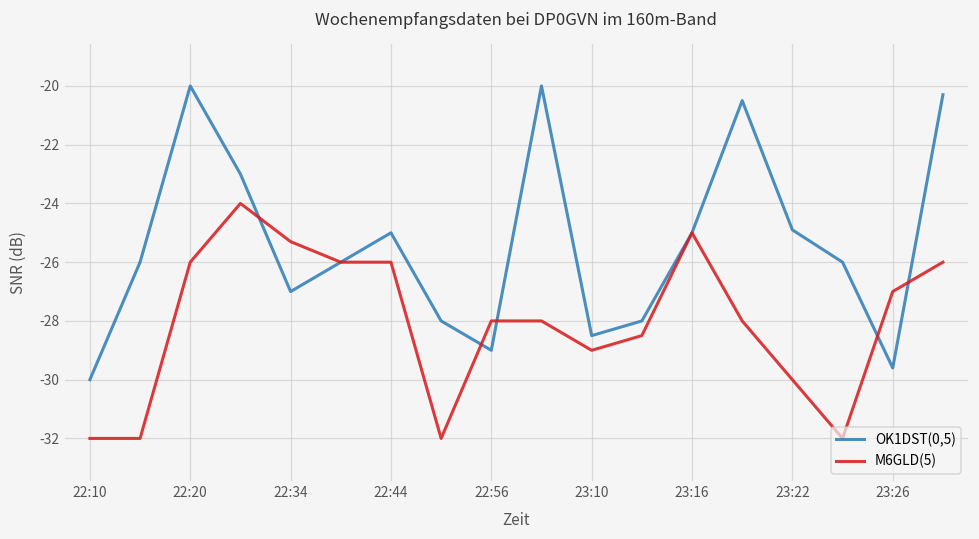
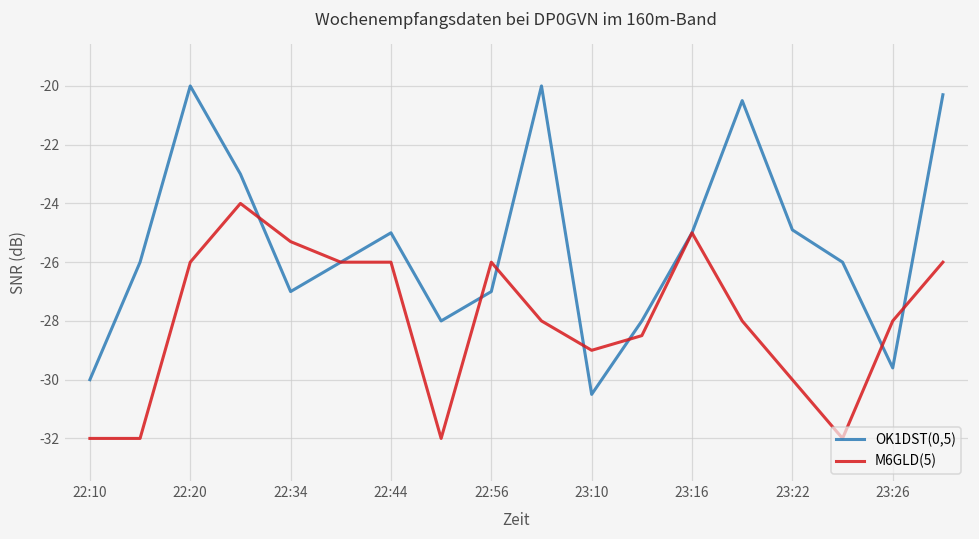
OK1DST(0,5), 22:56: -29 -> -27
M6GLD(5), 22:56: -28 -> -26
OK1DST(0,5), 23:10: -28.5 -> -30.5
M6GLD(5), 23:26: -27 -> -28
